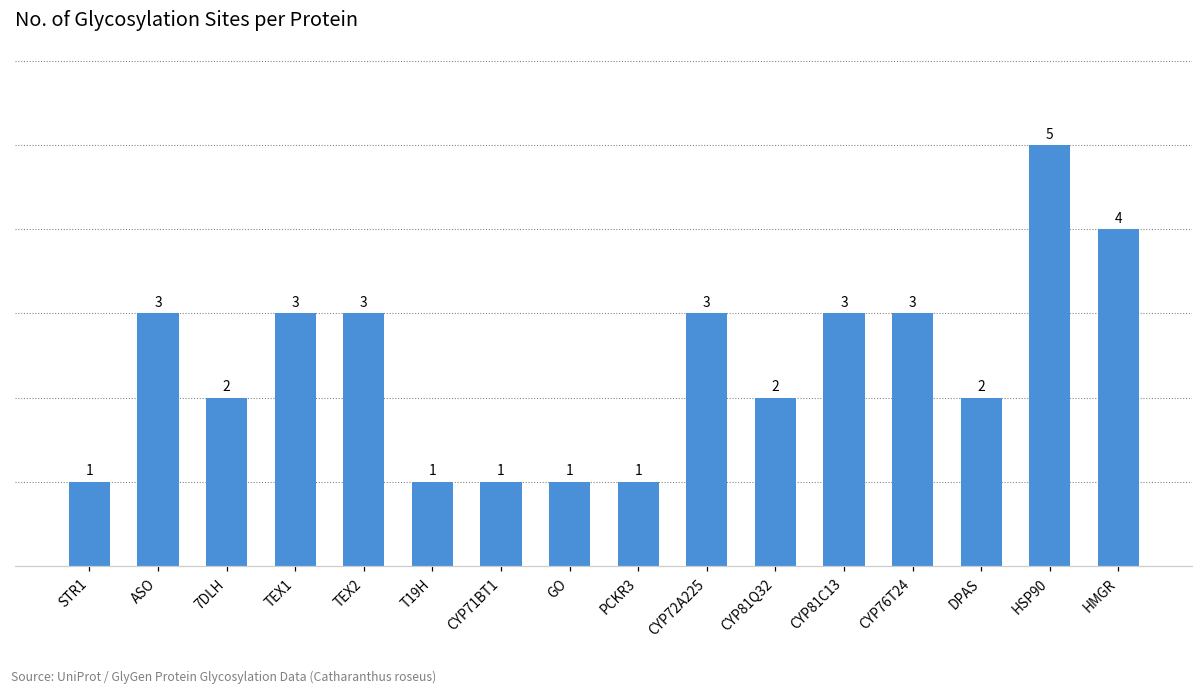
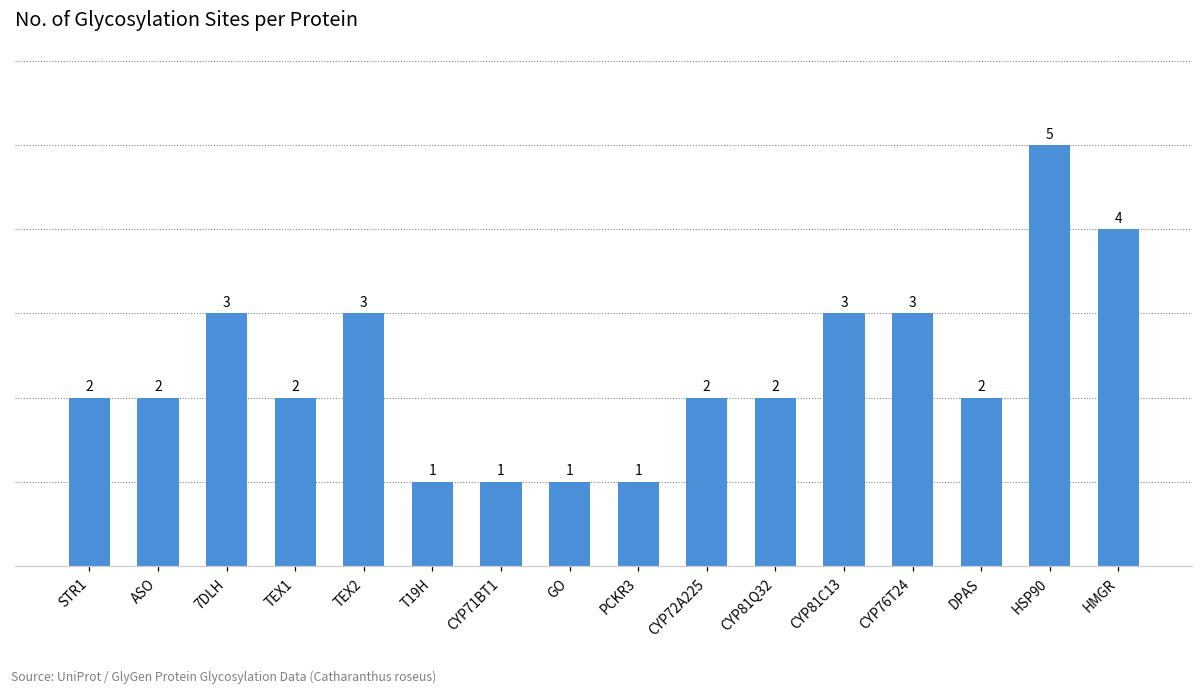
STR1: 1 -> 2
ASO: 3 -> 2
7DLH: 2 -> 3
TEX1: 3 -> 2
CYP72A225: 3 -> 2
